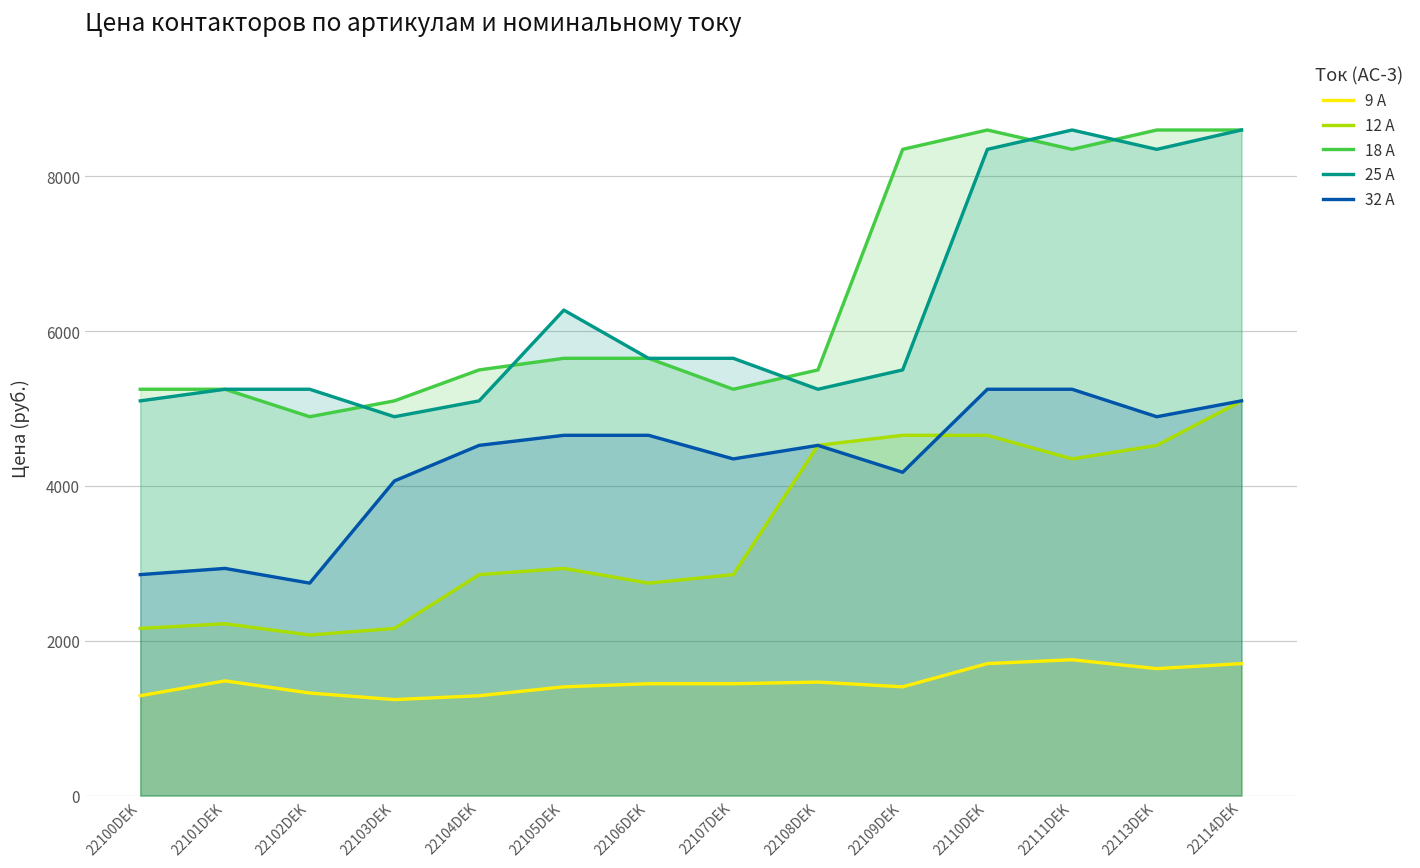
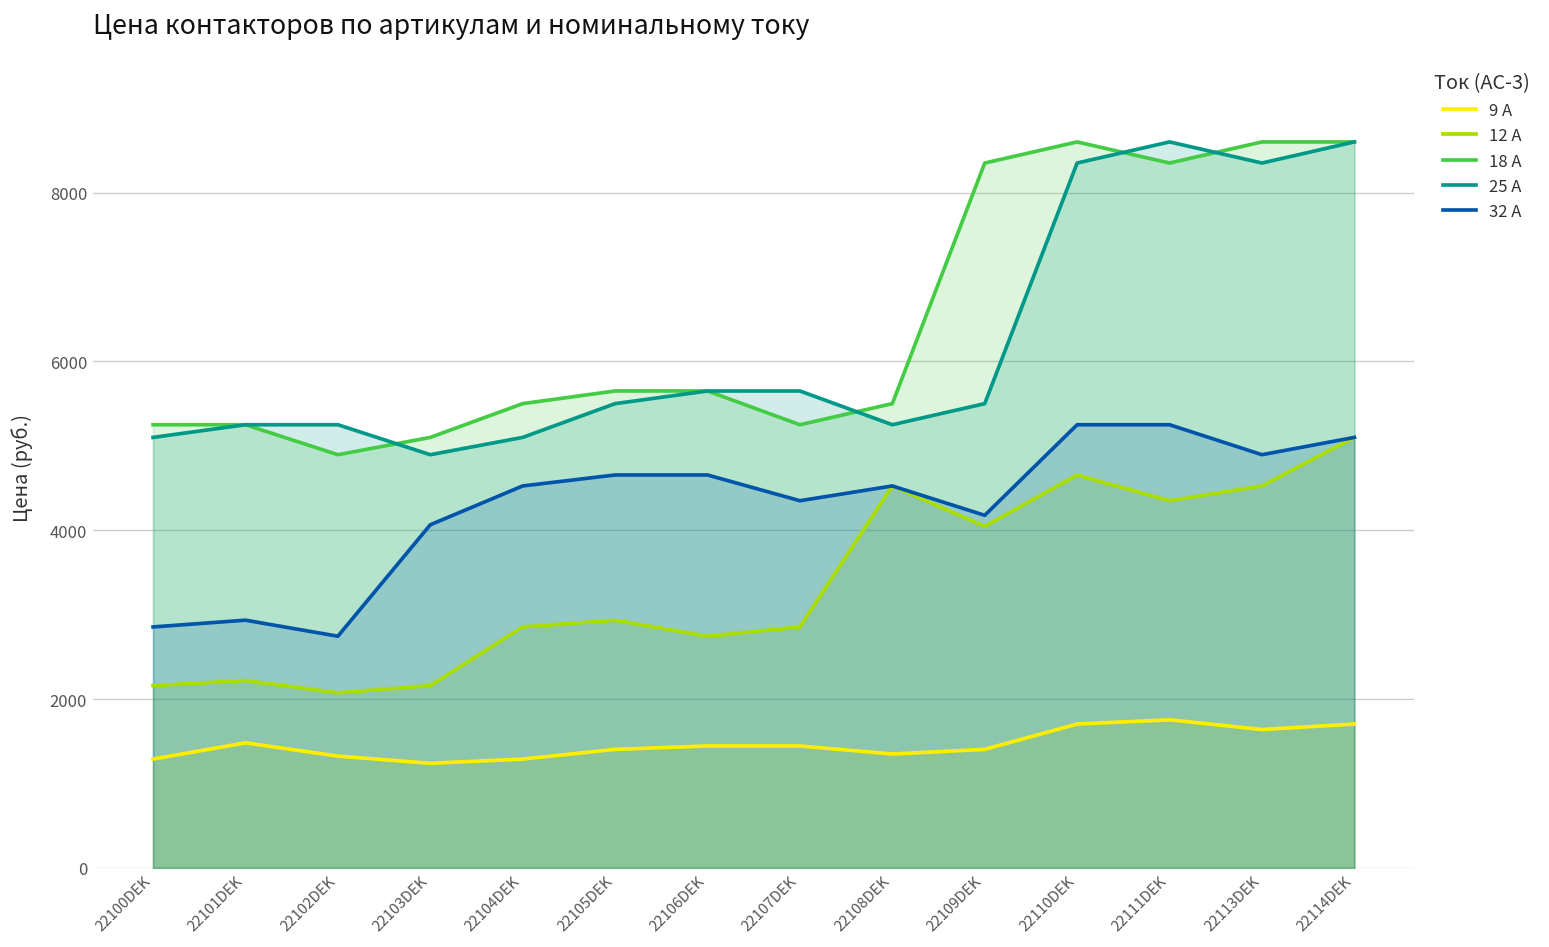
25 A, 22105DEK: 6300 -> 5500
9 A, 22108DEK: 1500 -> 1400
12 A, 22109DEK: 4700 -> 4000
